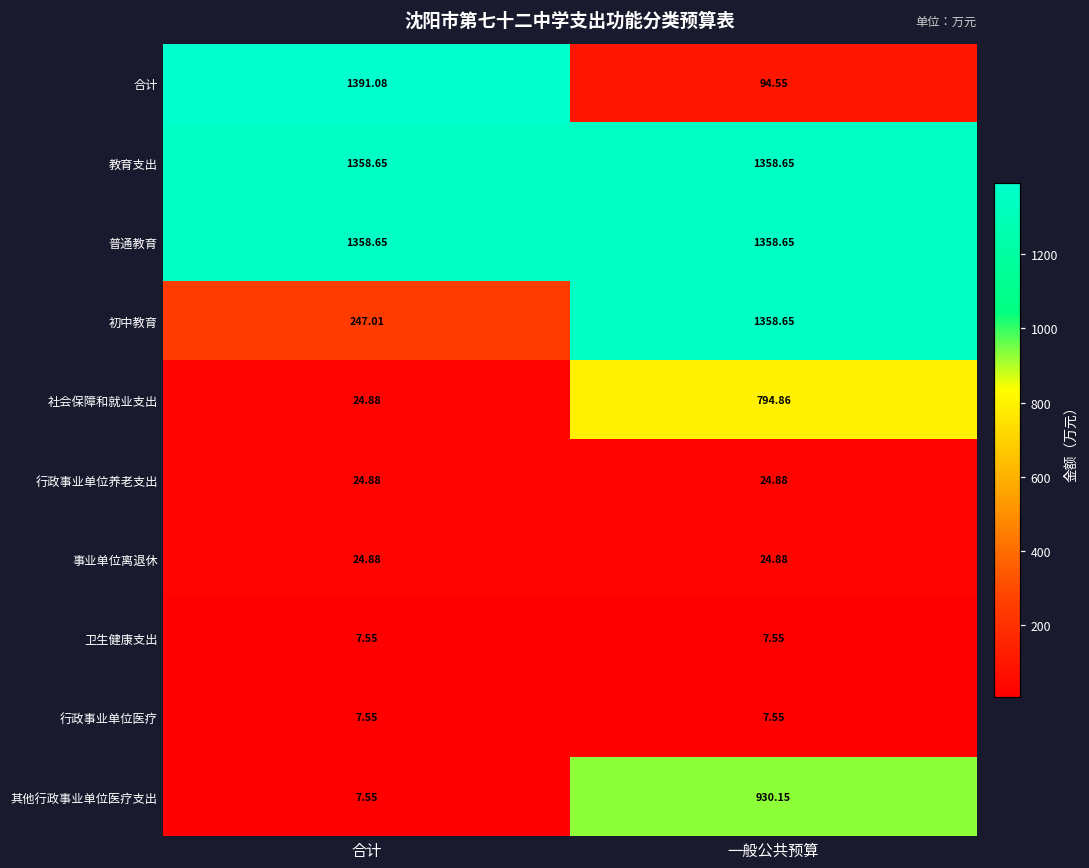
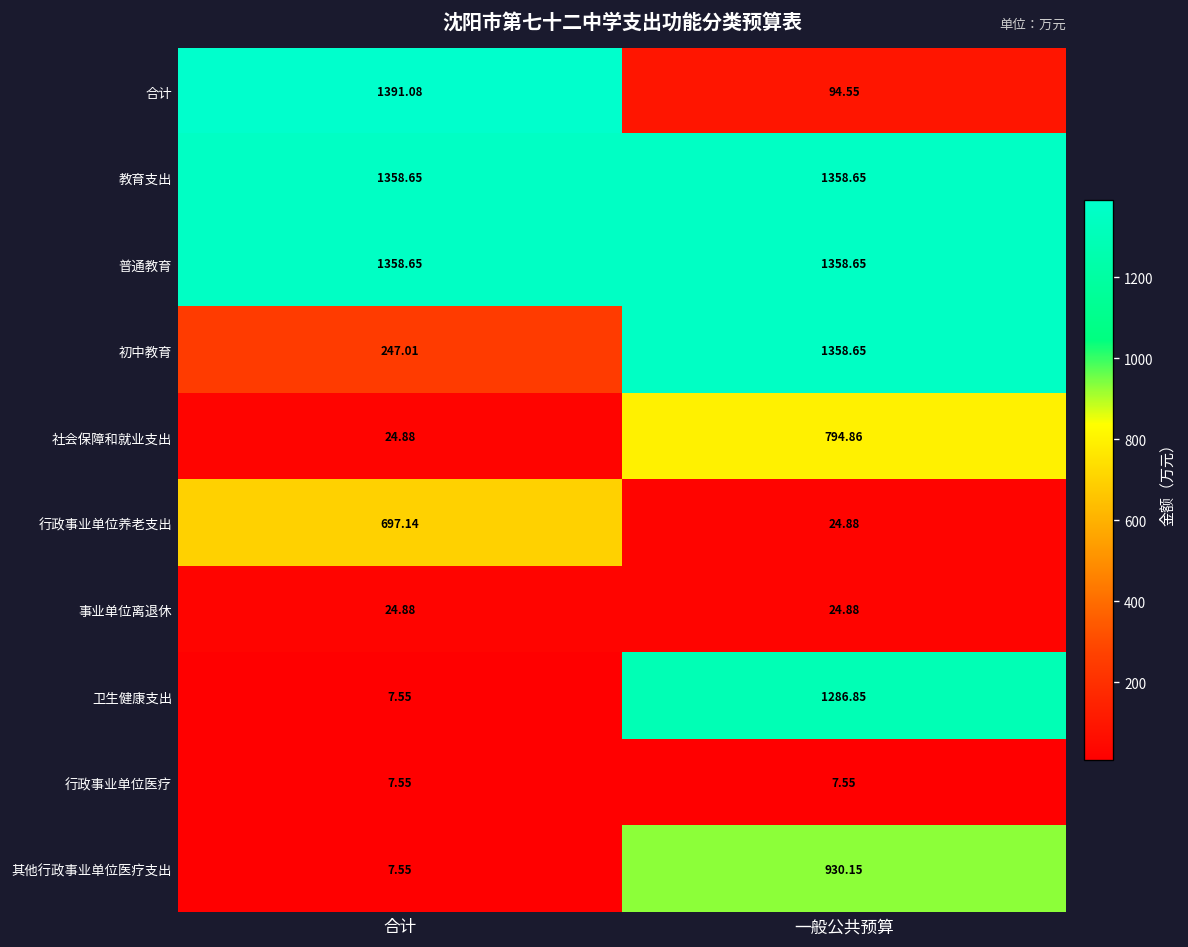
行政事业单位养老支出, 合计: 24.88 -> 697.14
卫生健康支出, 一般公共预算: 7.55 -> 1286.85
